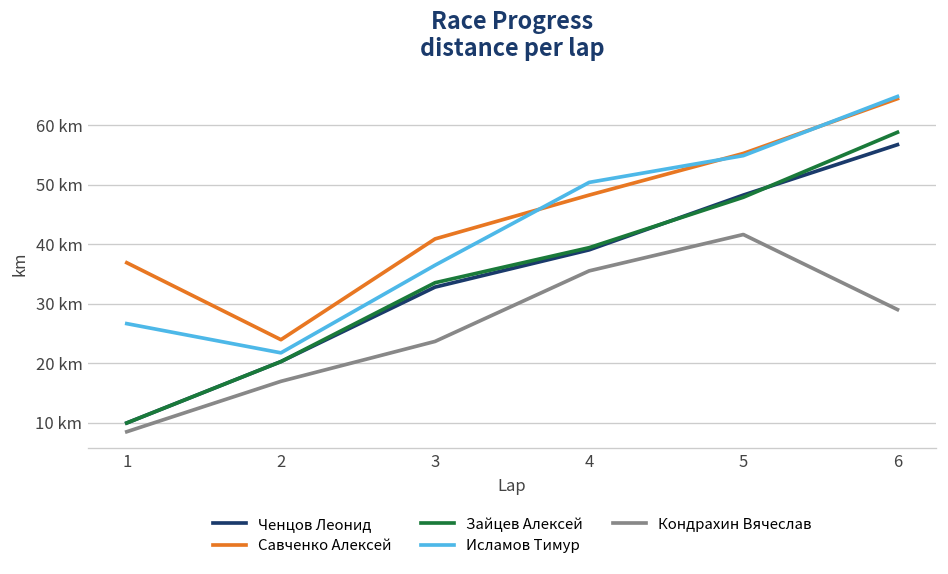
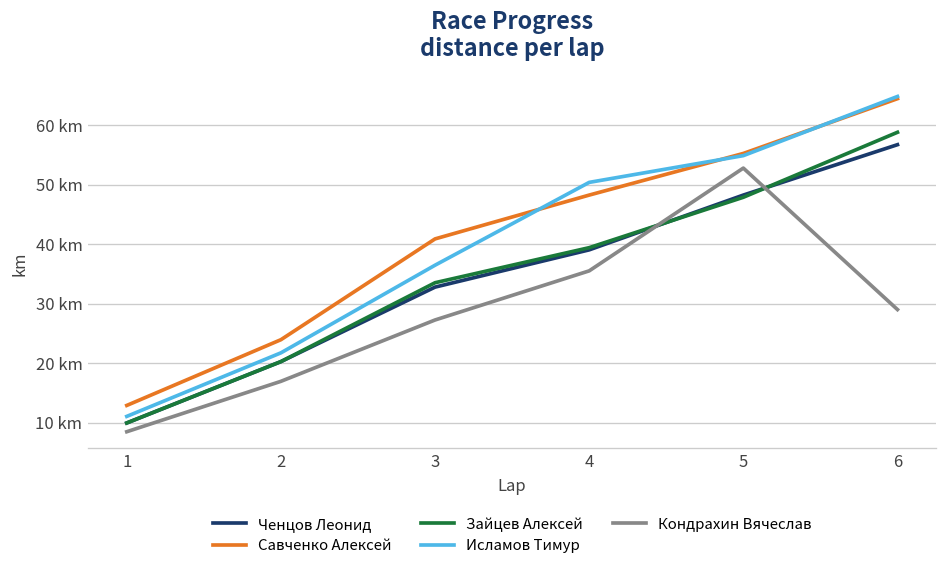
Савченко Алексей, 1: 37 km -> 13 km
Исламов Тимур, 1: 27 km -> 11 km
Кондрахин Вячеслав, 3: 24 km -> 27 km
Кондрахин Вячеслав, 5: 42 km -> 53 km
